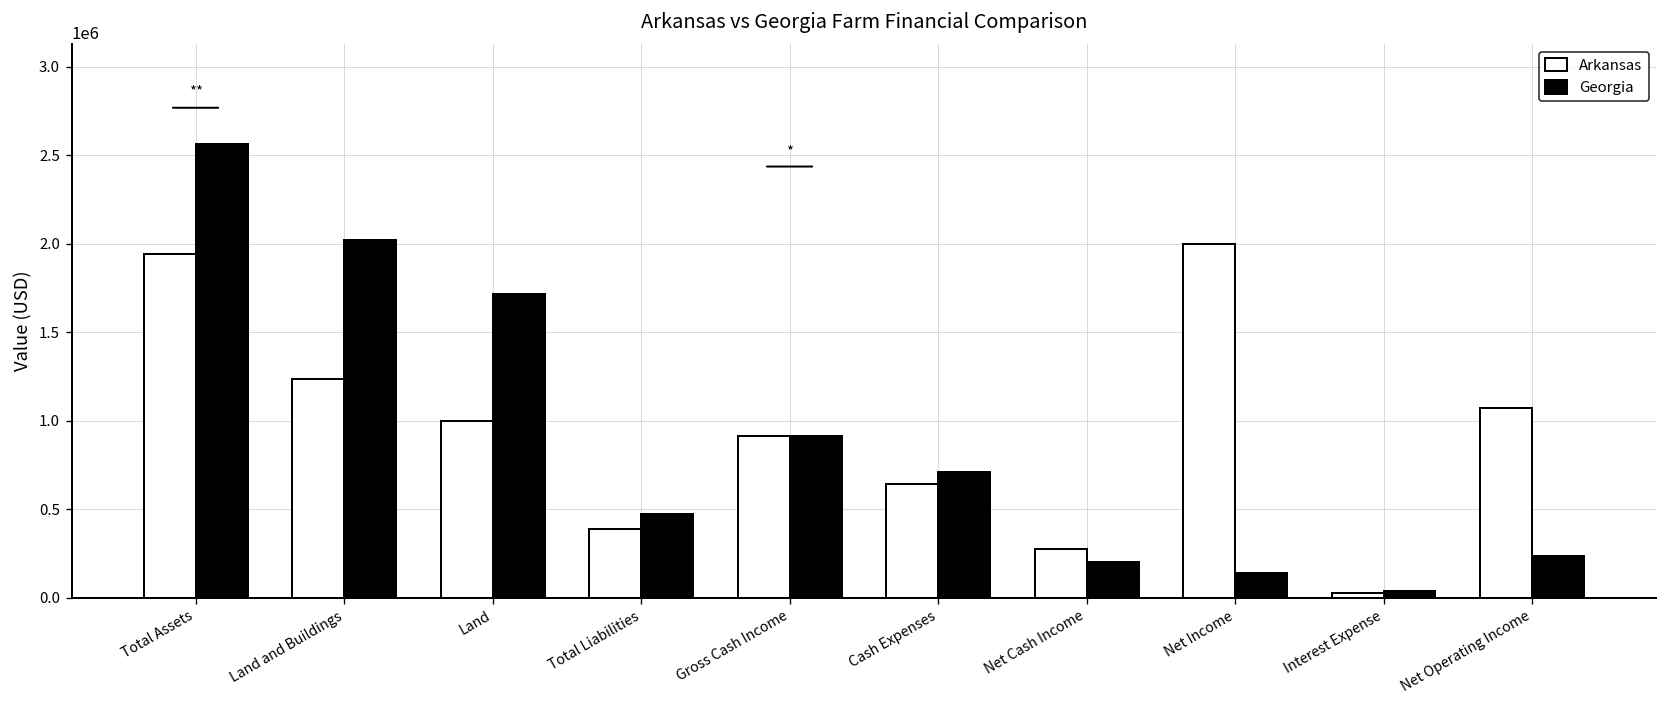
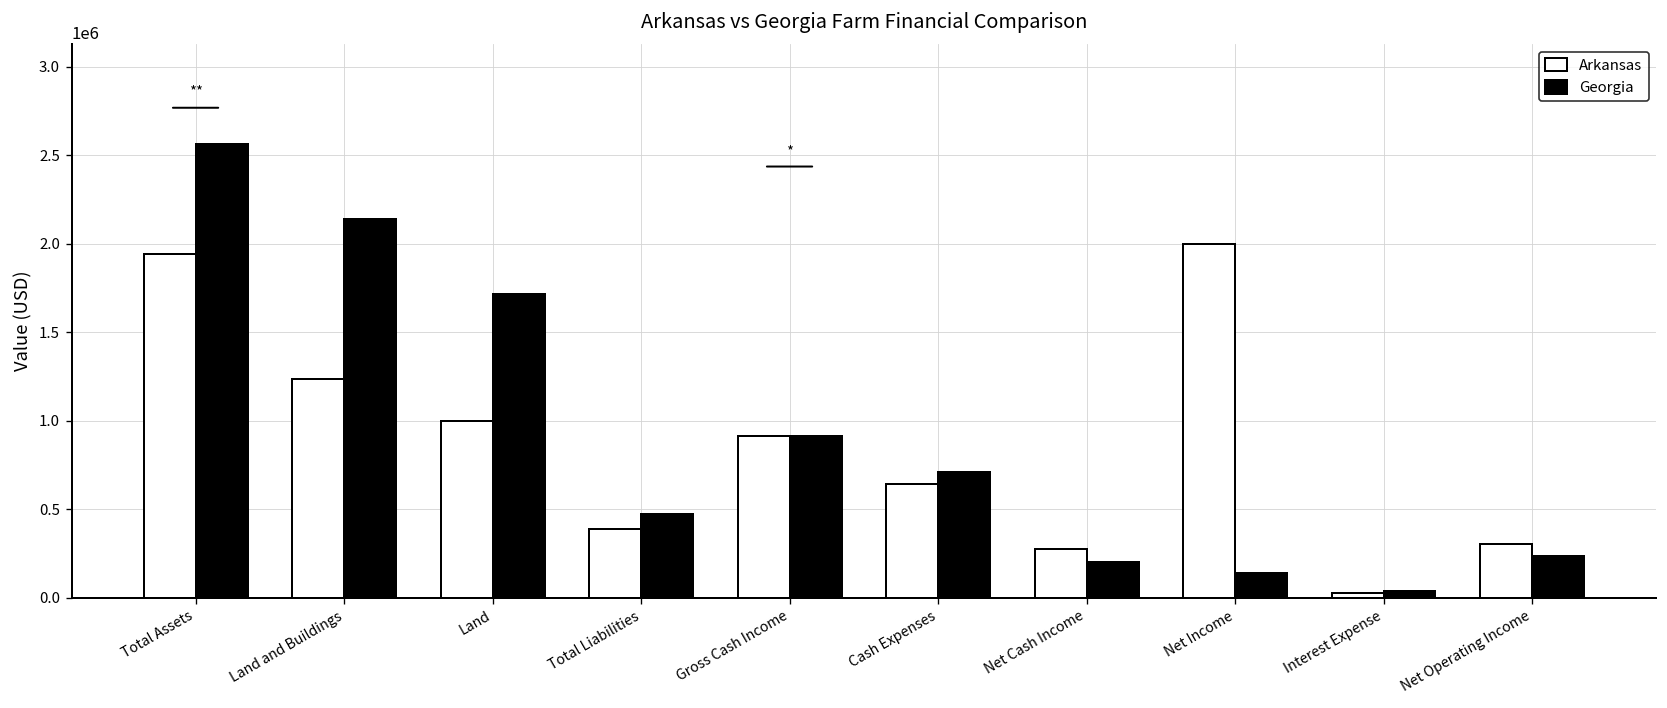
Georgia, Land and Buildings: 2020000 -> 2140000
Arkansas, Net Operating Income: 1070000 -> 300000
